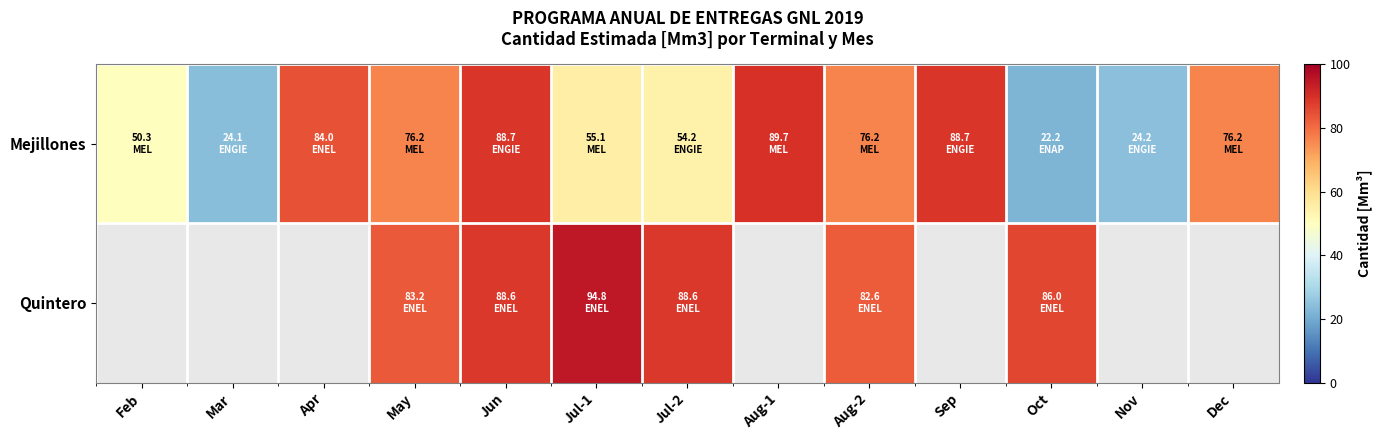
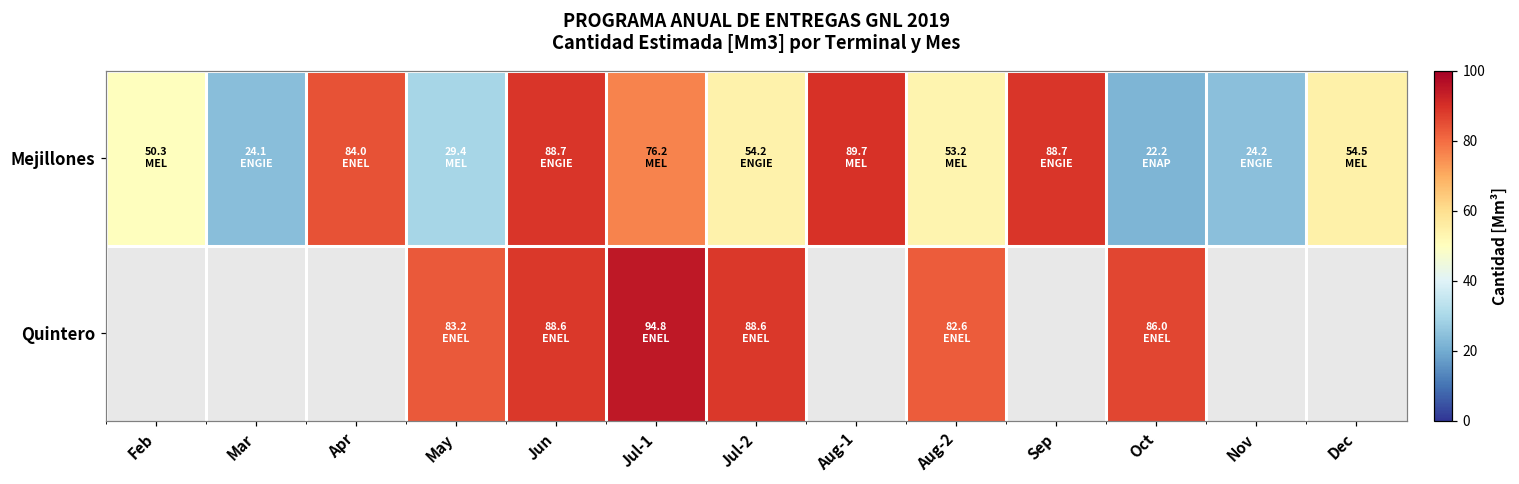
Mejillones, May: 76.2 -> 29.4
Mejillones, Jul-1: 55.1 -> 76.2
Mejillones, Aug-2: 76.2 -> 53.2
Mejillones, Dec: 76.2 -> 54.5
